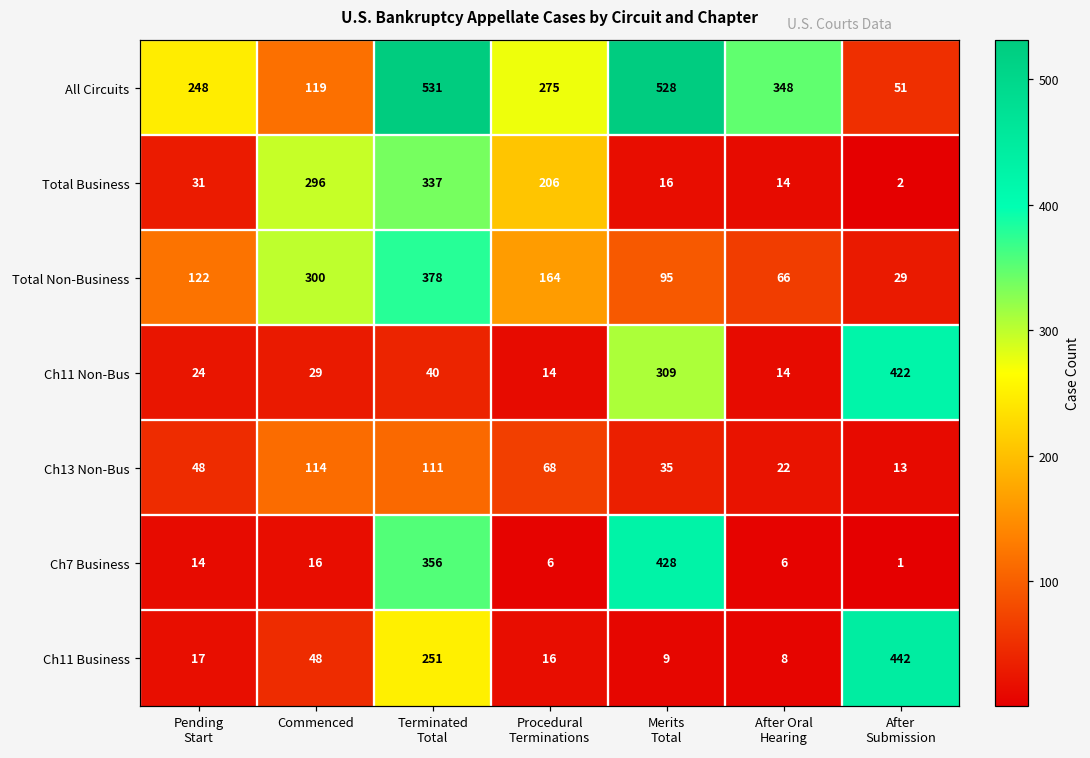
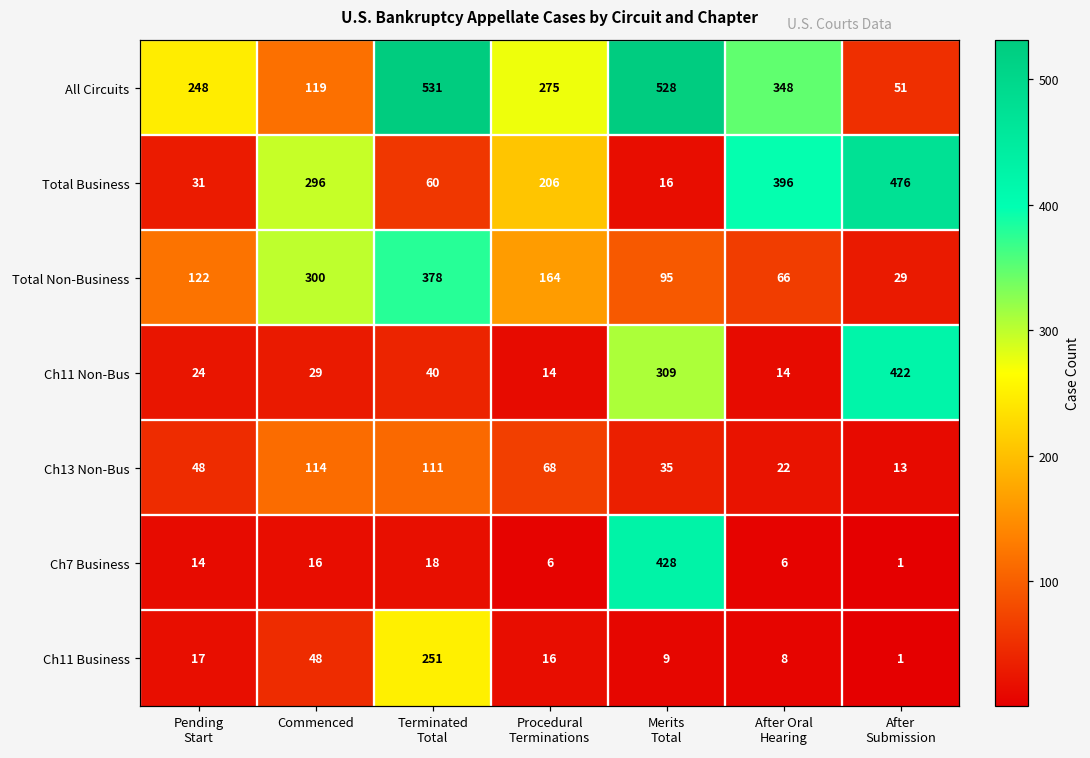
Total Business, Terminated Total: 337 -> 60
Total Business, After Oral Hearing: 14 -> 396
Total Business, After Submission: 2 -> 476
Ch7 Business, Terminated Total: 356 -> 18
Ch11 Business, After Submission: 442 -> 1
